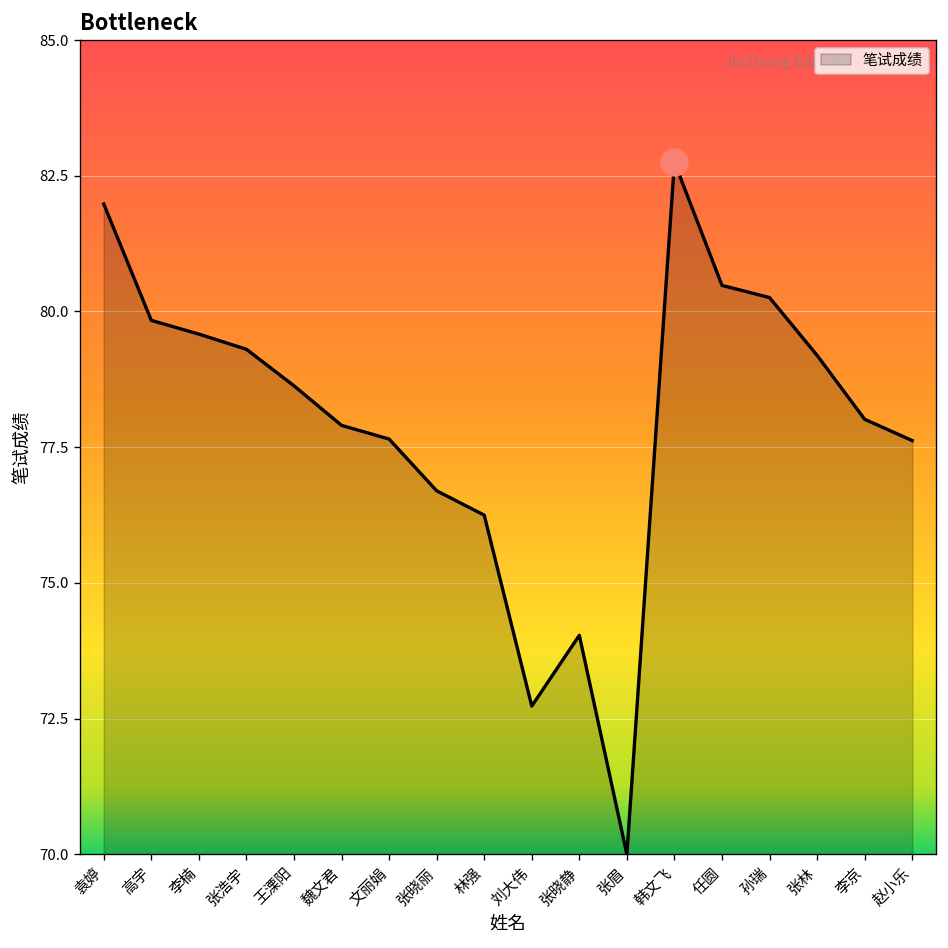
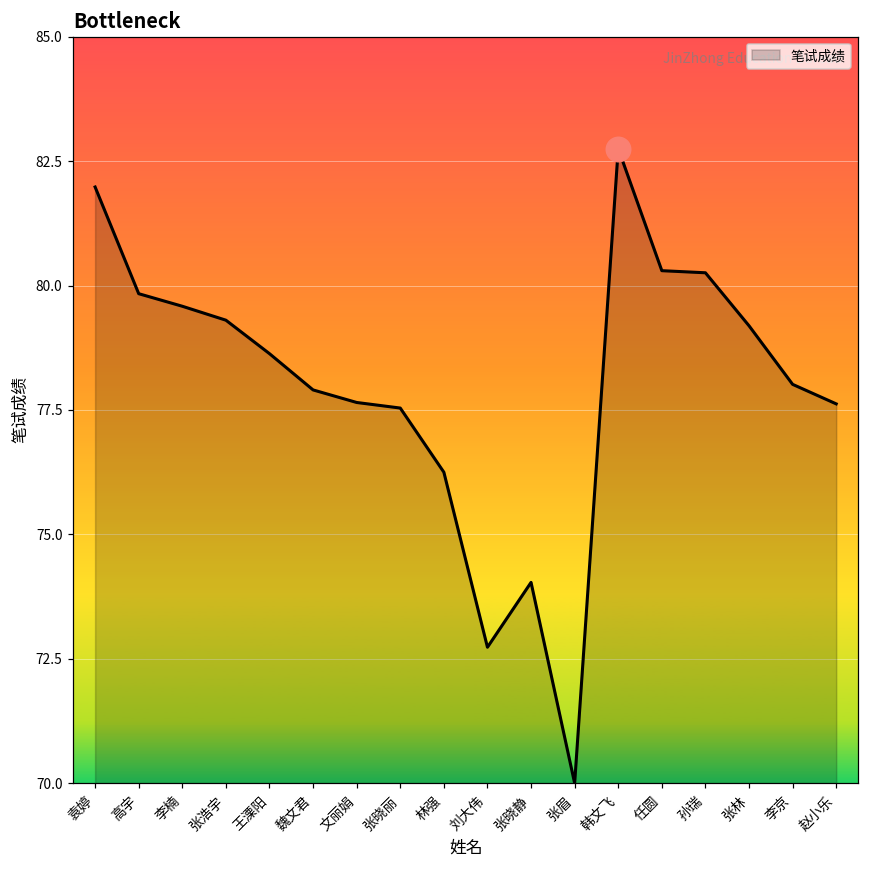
笔试成绩, 张晓丽: 76.7 -> 77.5
笔试成绩, 任圆: 80.5 -> 80.3
